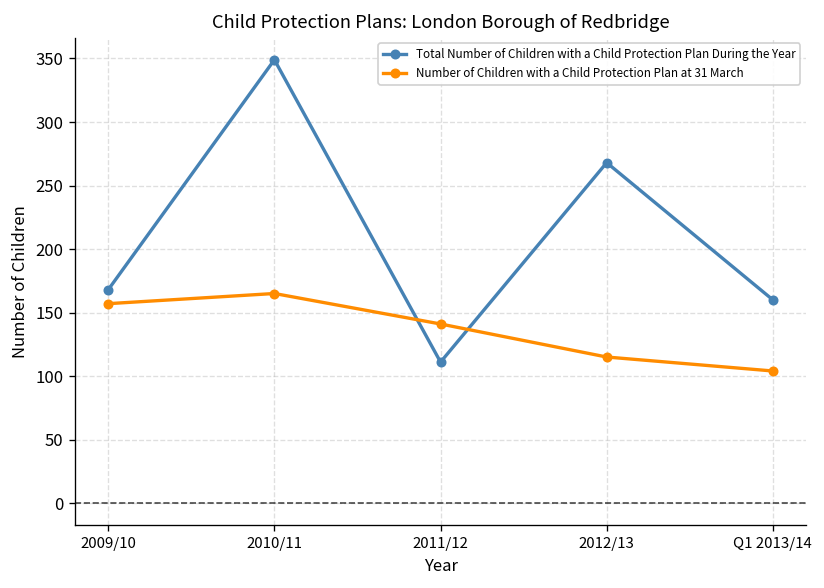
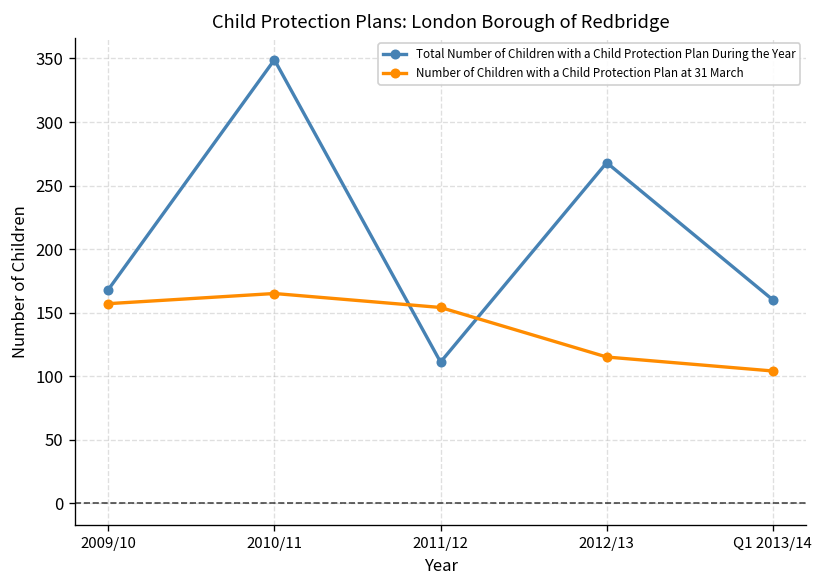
Number of Children with a Child Protection Plan at 31 March, 2011/12: 141 -> 154
